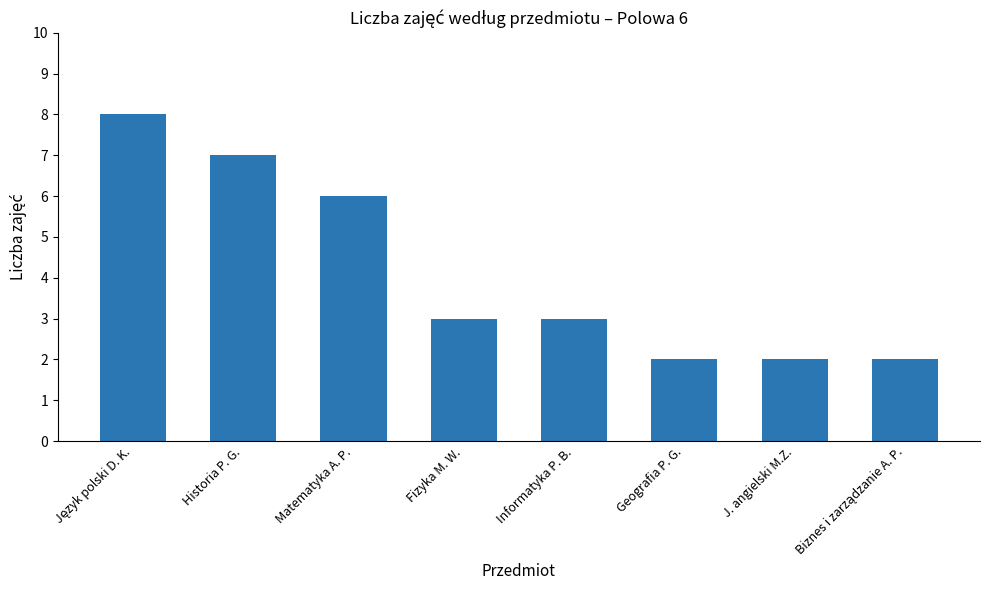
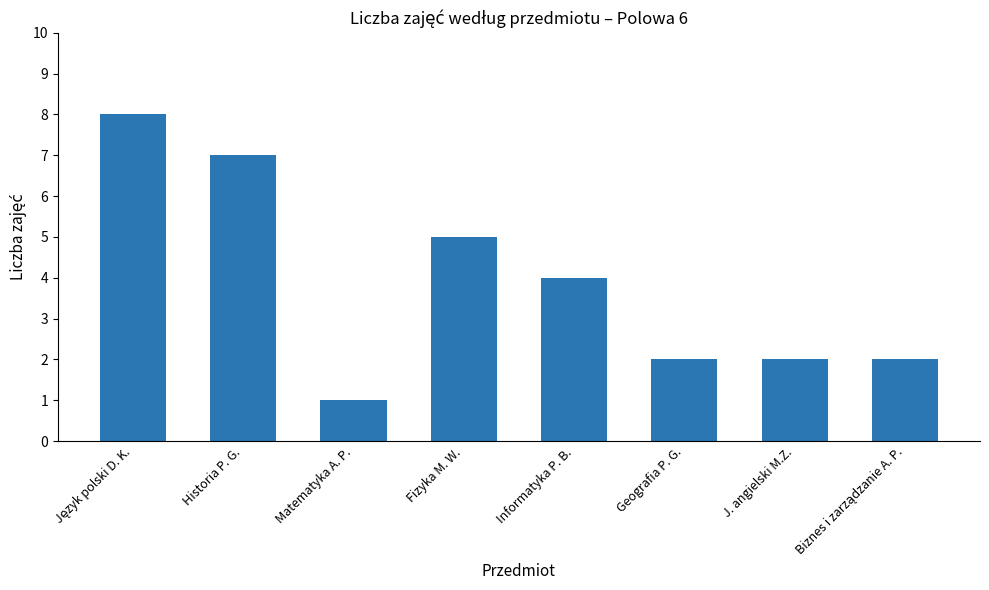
Matematyka A. P.: 6 -> 1
Fizyka M. W.: 3 -> 5
Informatyka P. B.: 3 -> 4
